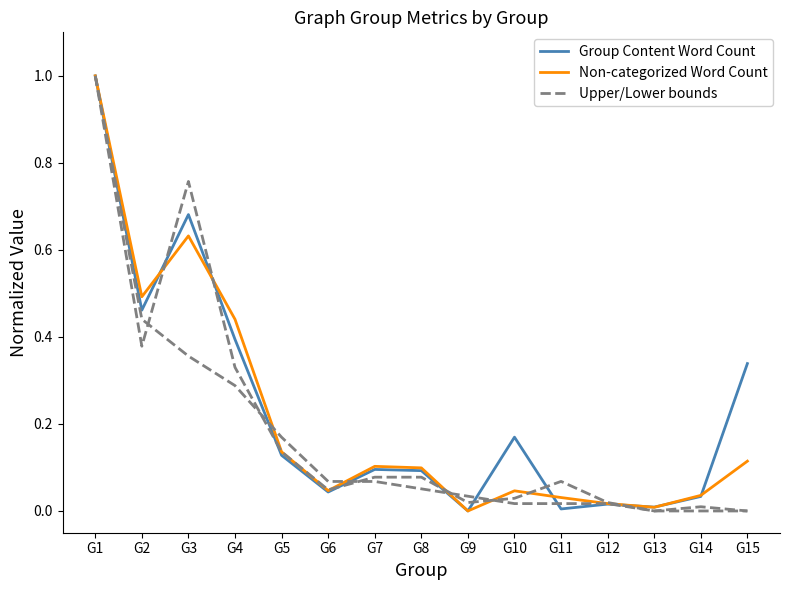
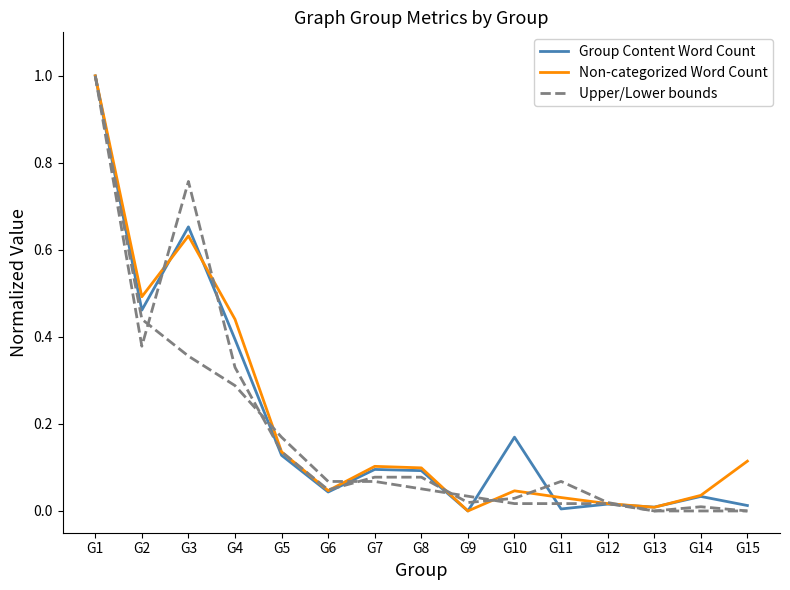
Group Content Word Count, G3: 0.68 -> 0.65
Group Content Word Count, G15: 0.34 -> 0.01
